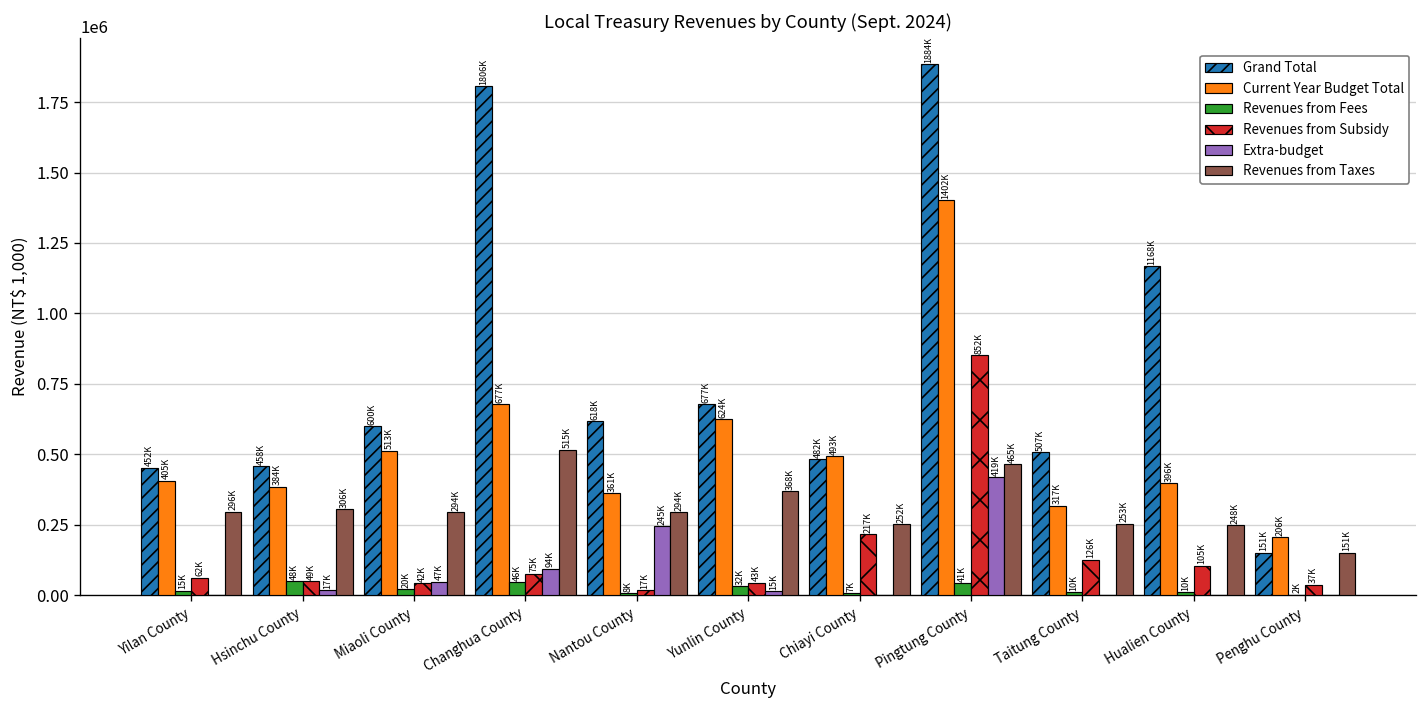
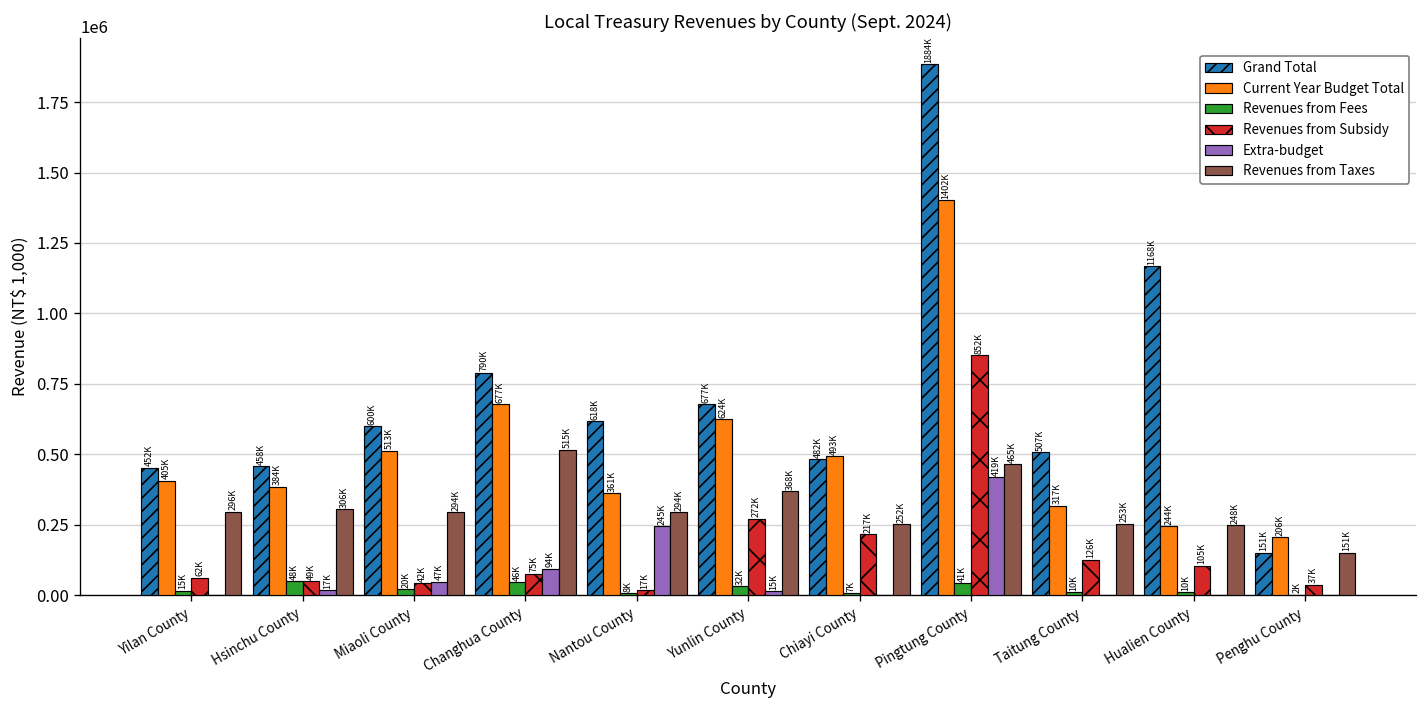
Grand Total, Changhua County: 1806K -> 790K
Revenues from Subsidy, Yunlin County: 43K -> 272K
Current Year Budget Total, Hualien County: 396K -> 244K
